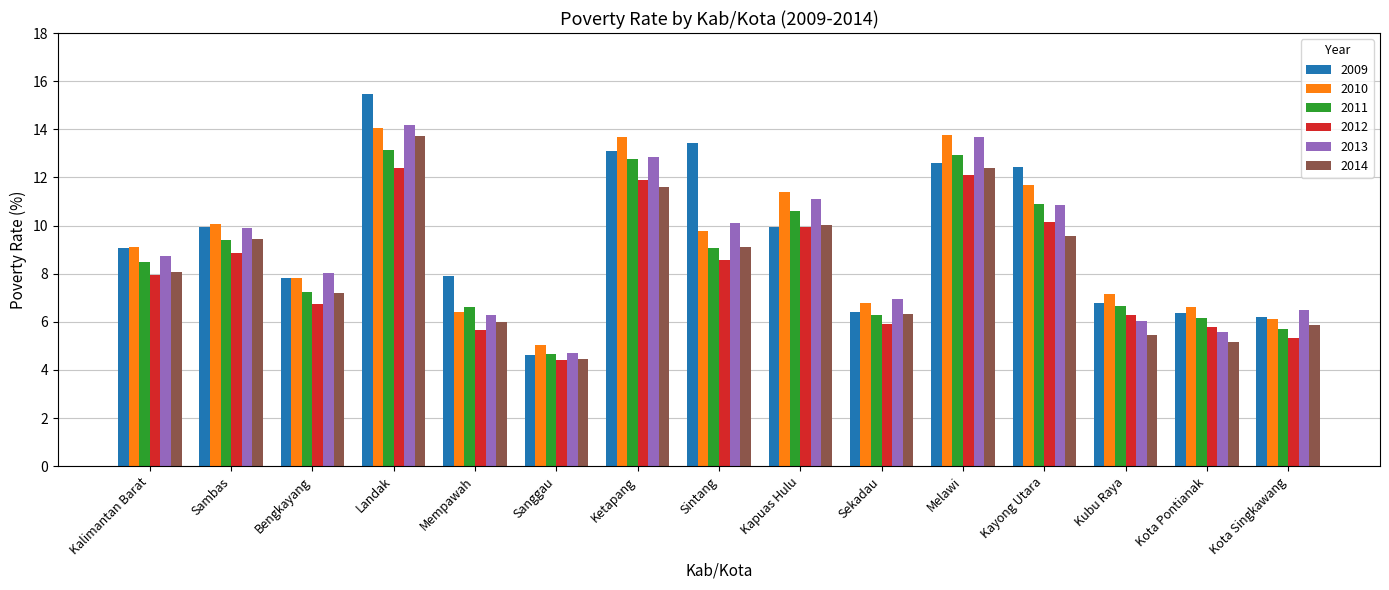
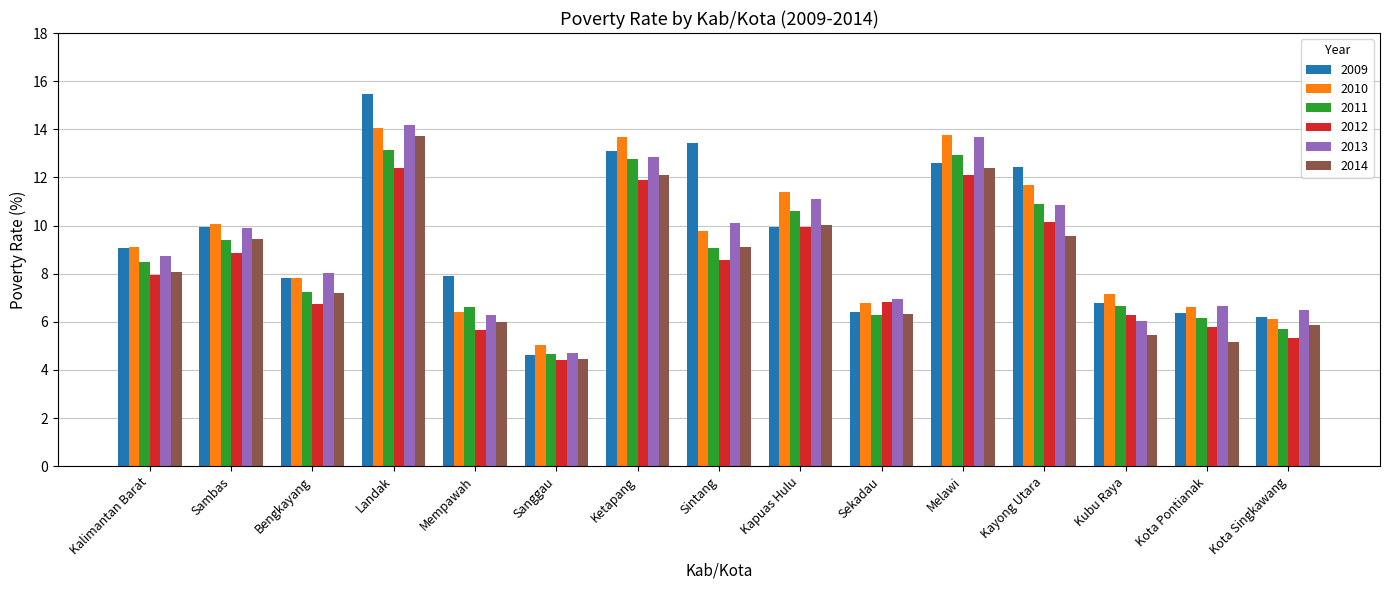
2014, Ketapang: 11.6 -> 12.1
2012, Sekadau: 5.9 -> 6.8
2013, Kota Pontianak: 5.6 -> 6.6
